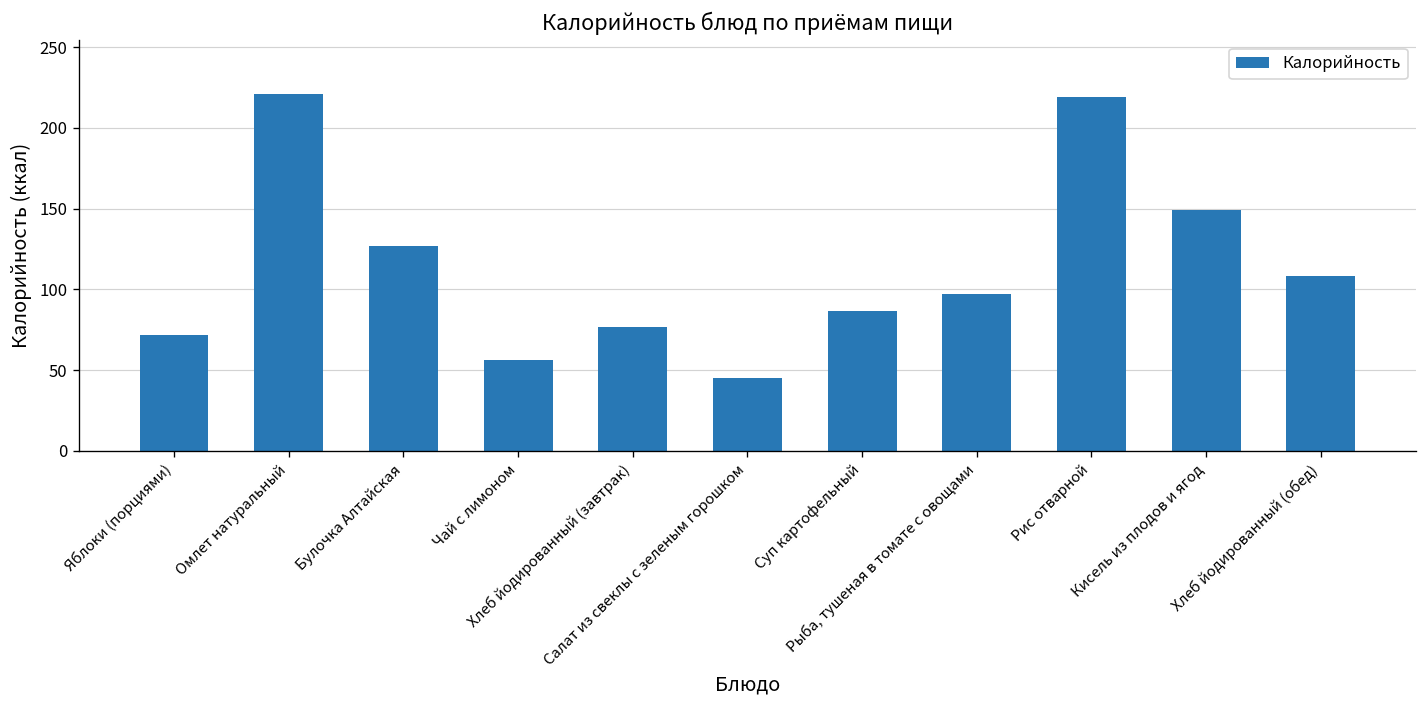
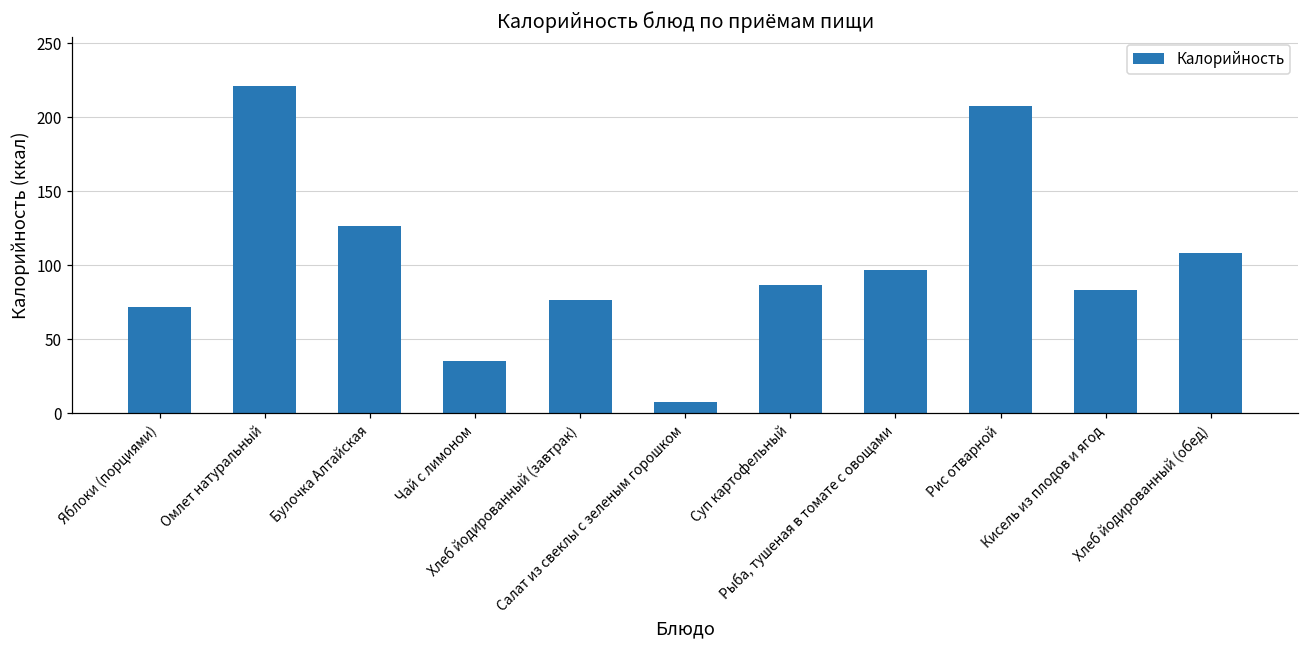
Чай с лимоном: 56 -> 35
Салат из свеклы с зеленым горошком: 45 -> 8
Рис отварной: 219 -> 207
Кисель из плодов и ягод: 149 -> 84
